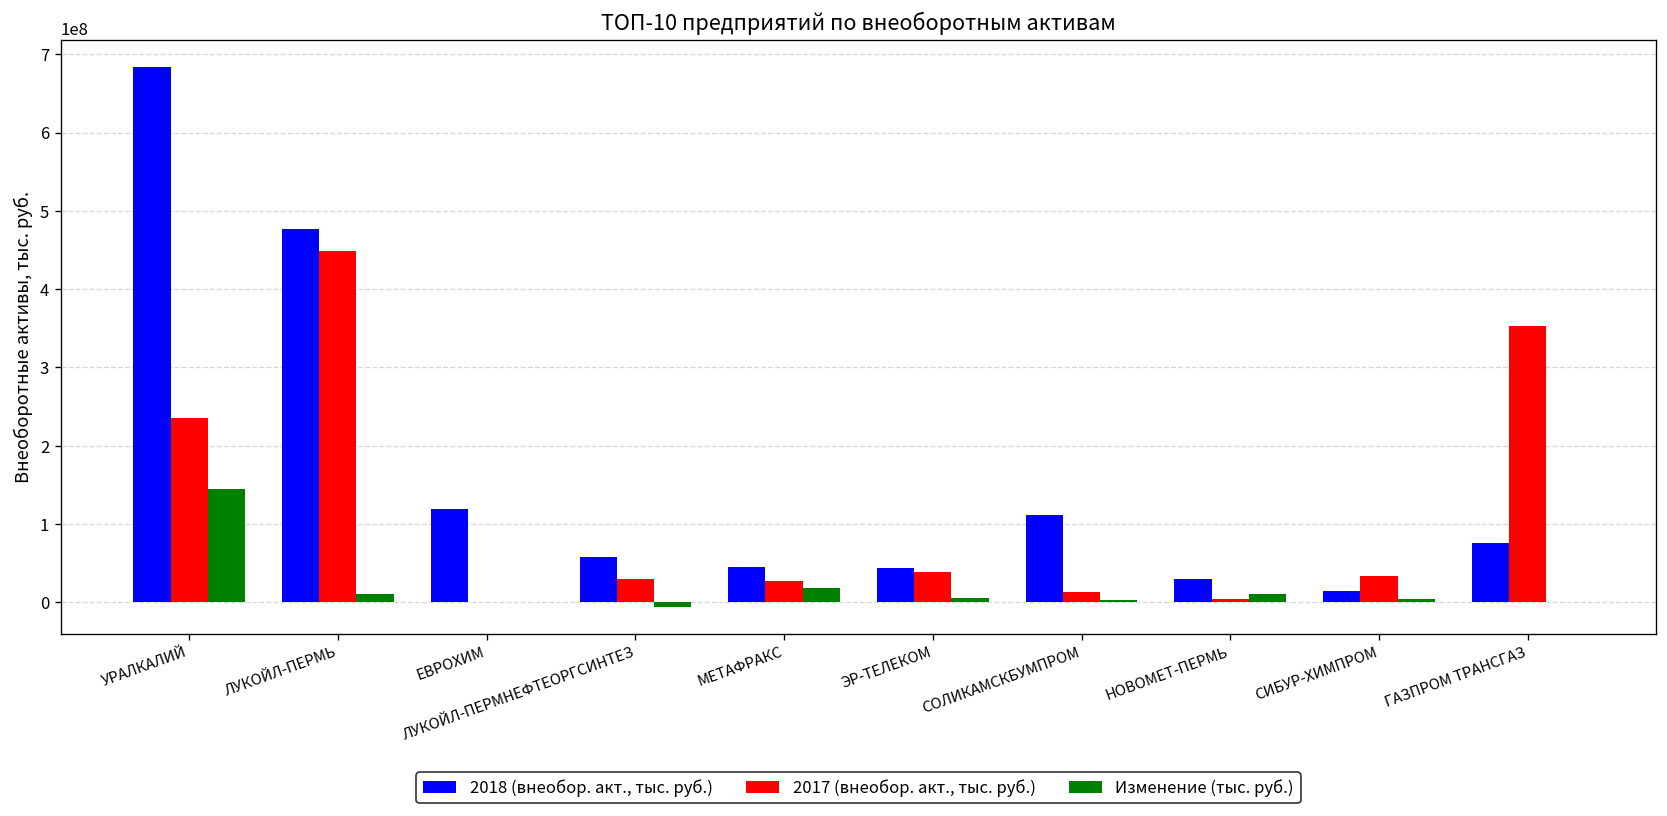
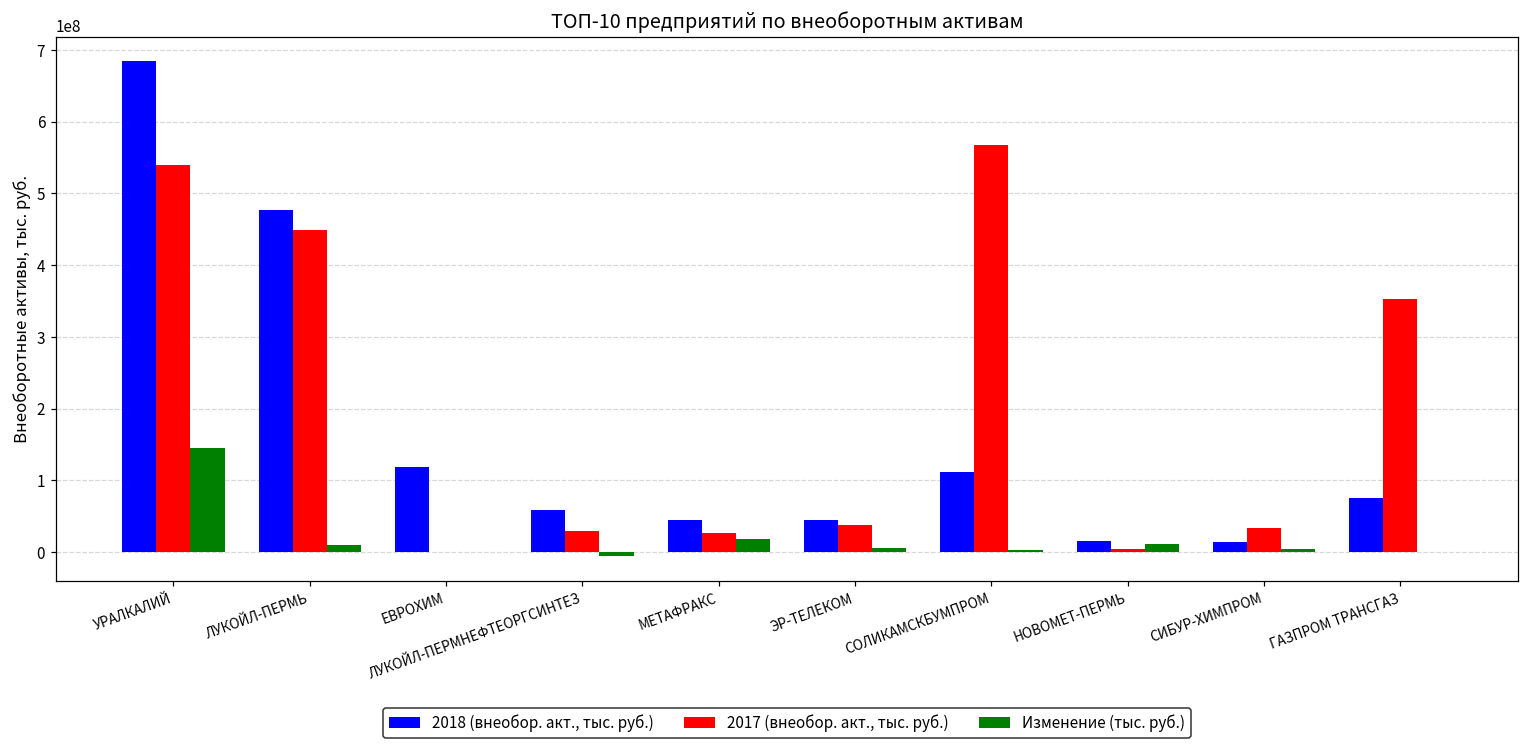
2017 (внеобор. акт., тыс. руб.), УРАЛКАЛИЙ: 240000000 -> 540000000
2017 (внеобор. акт., тыс. руб.), СОЛИКАМСКБУМПРОМ: 10000000 -> 570000000
2018 (внеобор. акт., тыс. руб.), НОВОМЕТ-ПЕРМЬ: 30000000 -> 20000000
